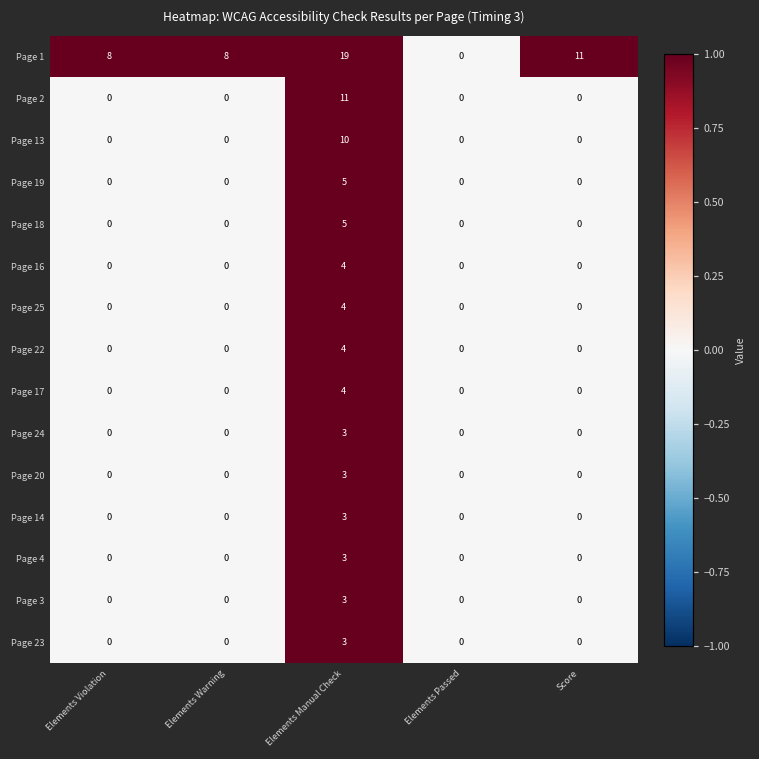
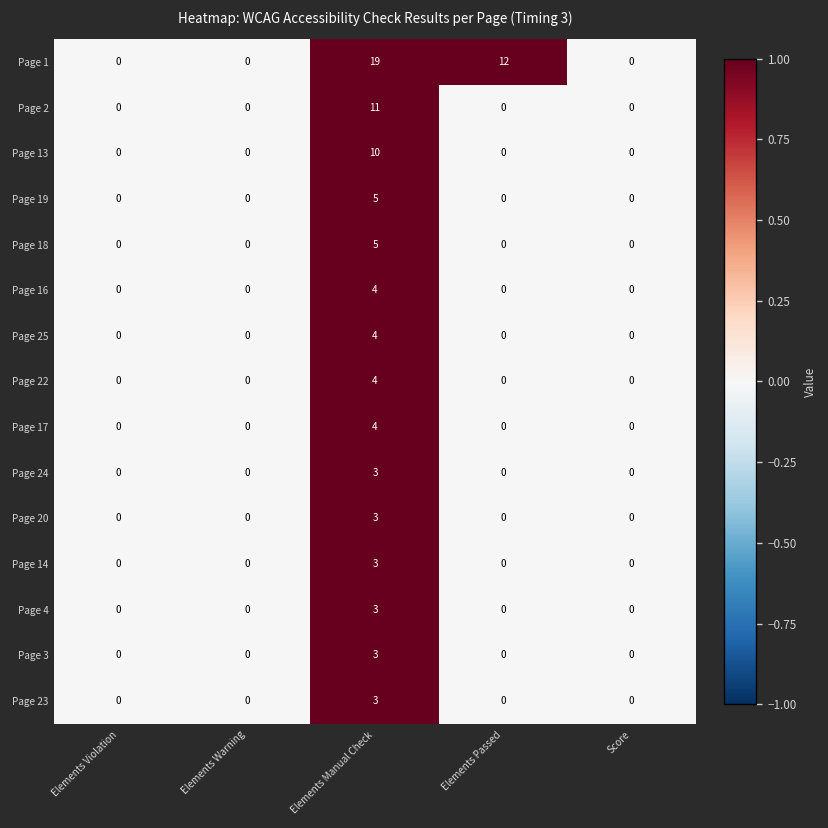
Page 1, Elements Violation: 8 -> 0
Page 1, Elements Warning: 8 -> 0
Page 1, Elements Passed: 0 -> 12
Page 1, Score: 11 -> 0
